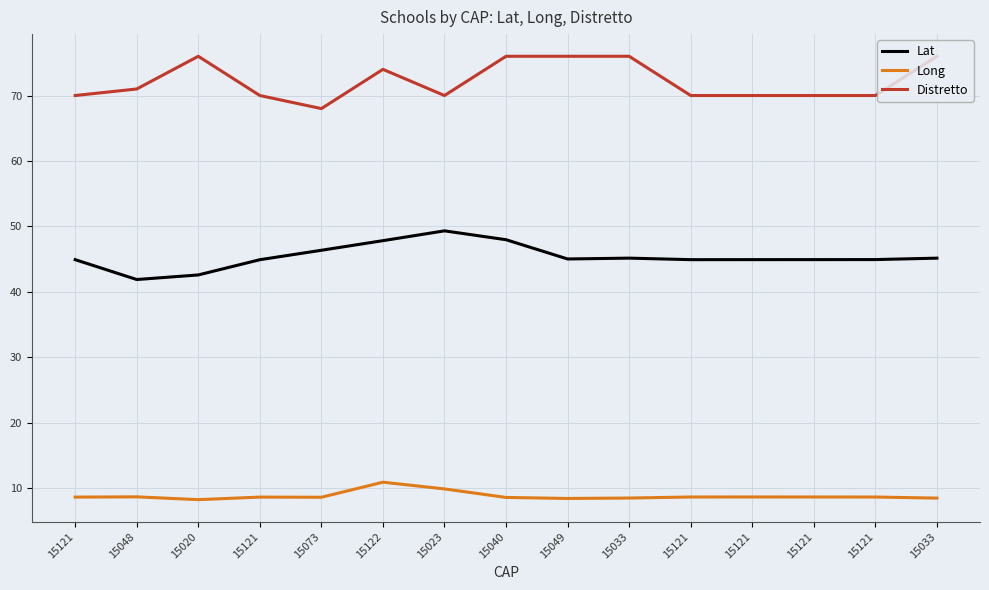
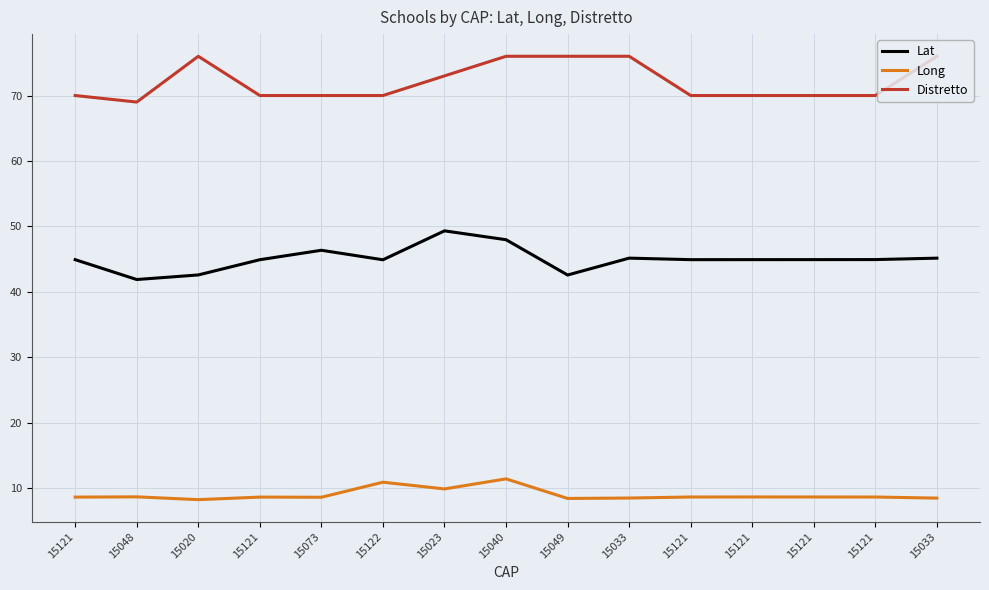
Distretto, 15048: 71 -> 69
Distretto, 15073: 68 -> 70
Lat, 15122: 48 -> 45
Distretto, 15122: 74 -> 70
Distretto, 15023: 70 -> 73
Long, 15040: 9 -> 11
Lat, 15049: 45 -> 43
